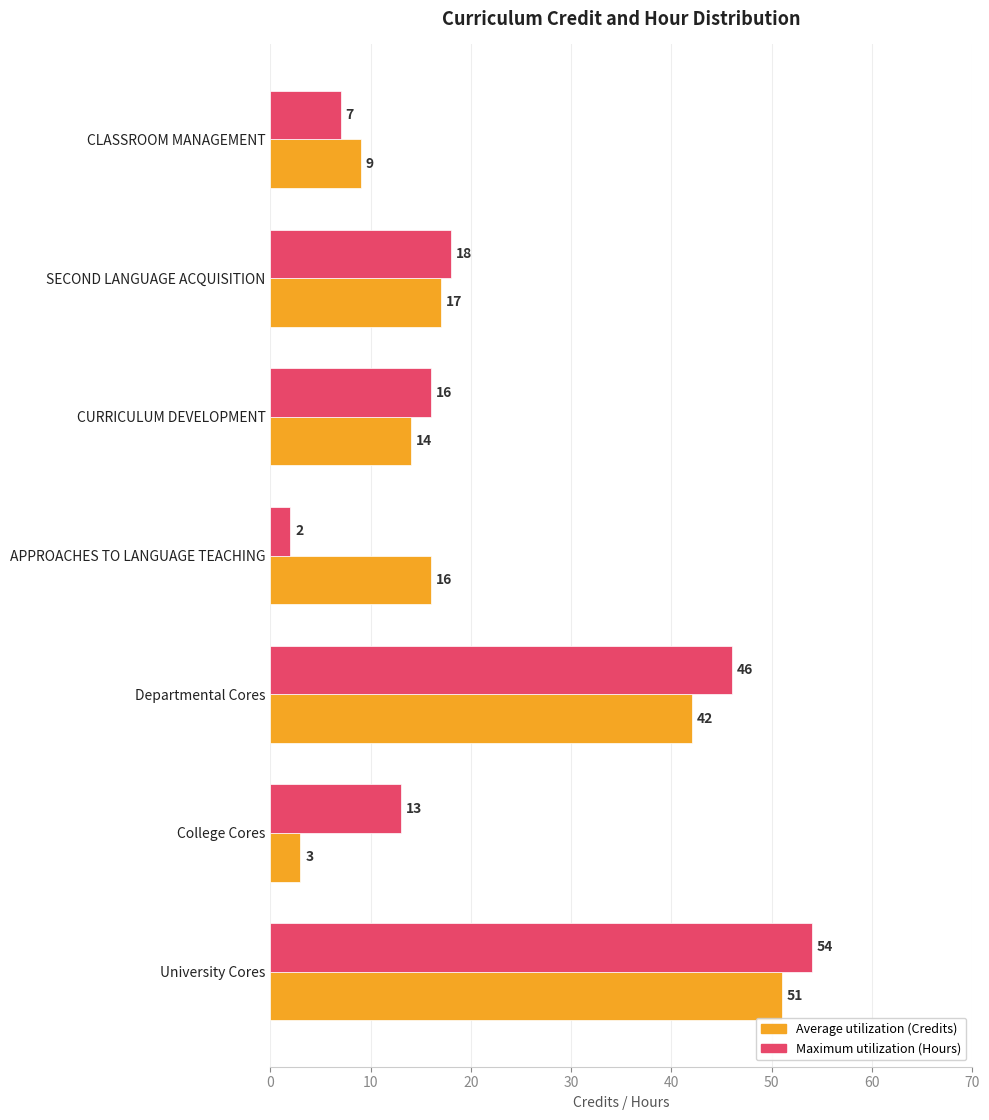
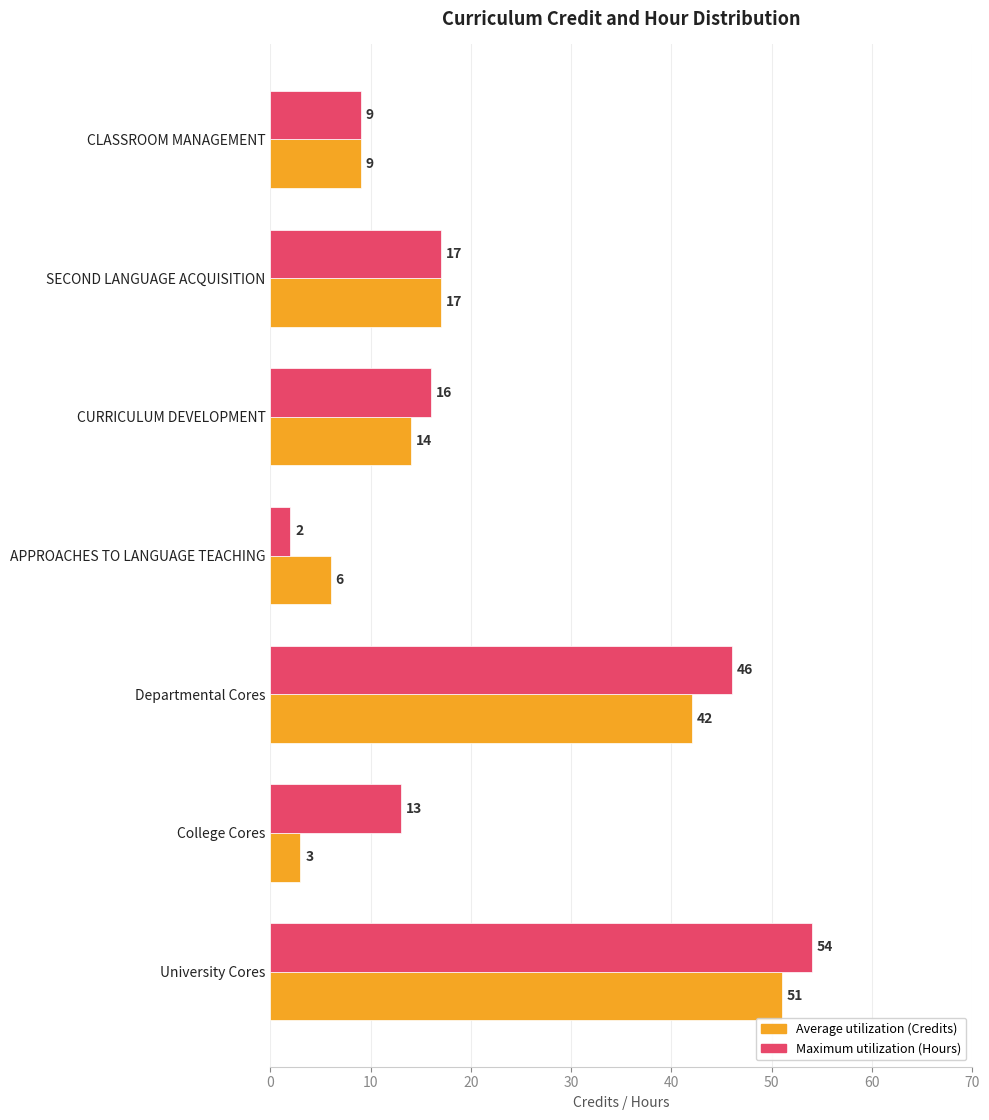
Maximum utilization (Hours), CLASSROOM MANAGEMENT: 7 -> 9
Maximum utilization (Hours), SECOND LANGUAGE ACQUISITION: 18 -> 17
Average utilization (Credits), APPROACHES TO LANGUAGE TEACHING: 16 -> 6
